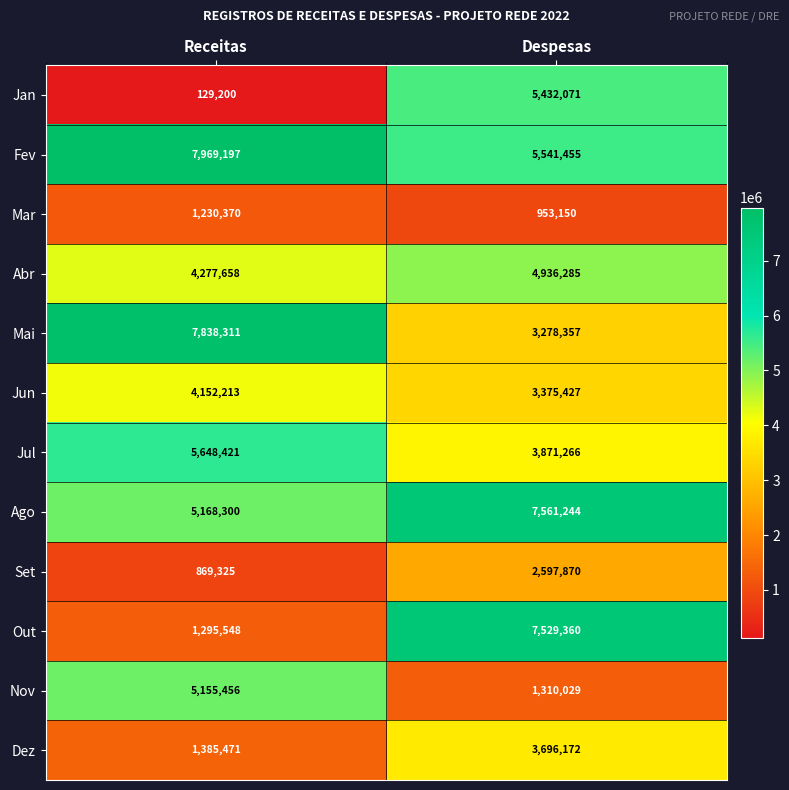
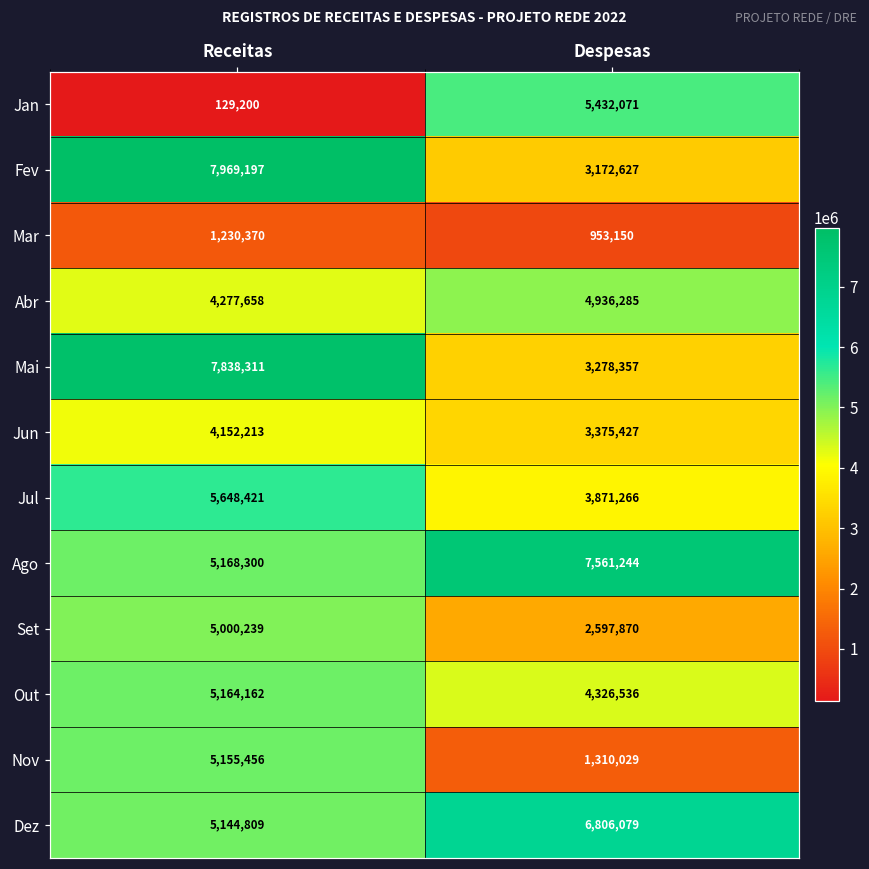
Fev, Despesas: 5,541,455 -> 3,172,627
Set, Receitas: 869,325 -> 5,000,239
Out, Receitas: 1,295,548 -> 5,164,162
Out, Despesas: 7,529,360 -> 4,326,536
Dez, Receitas: 1,385,471 -> 5,144,809
Dez, Despesas: 3,696,172 -> 6,806,079
